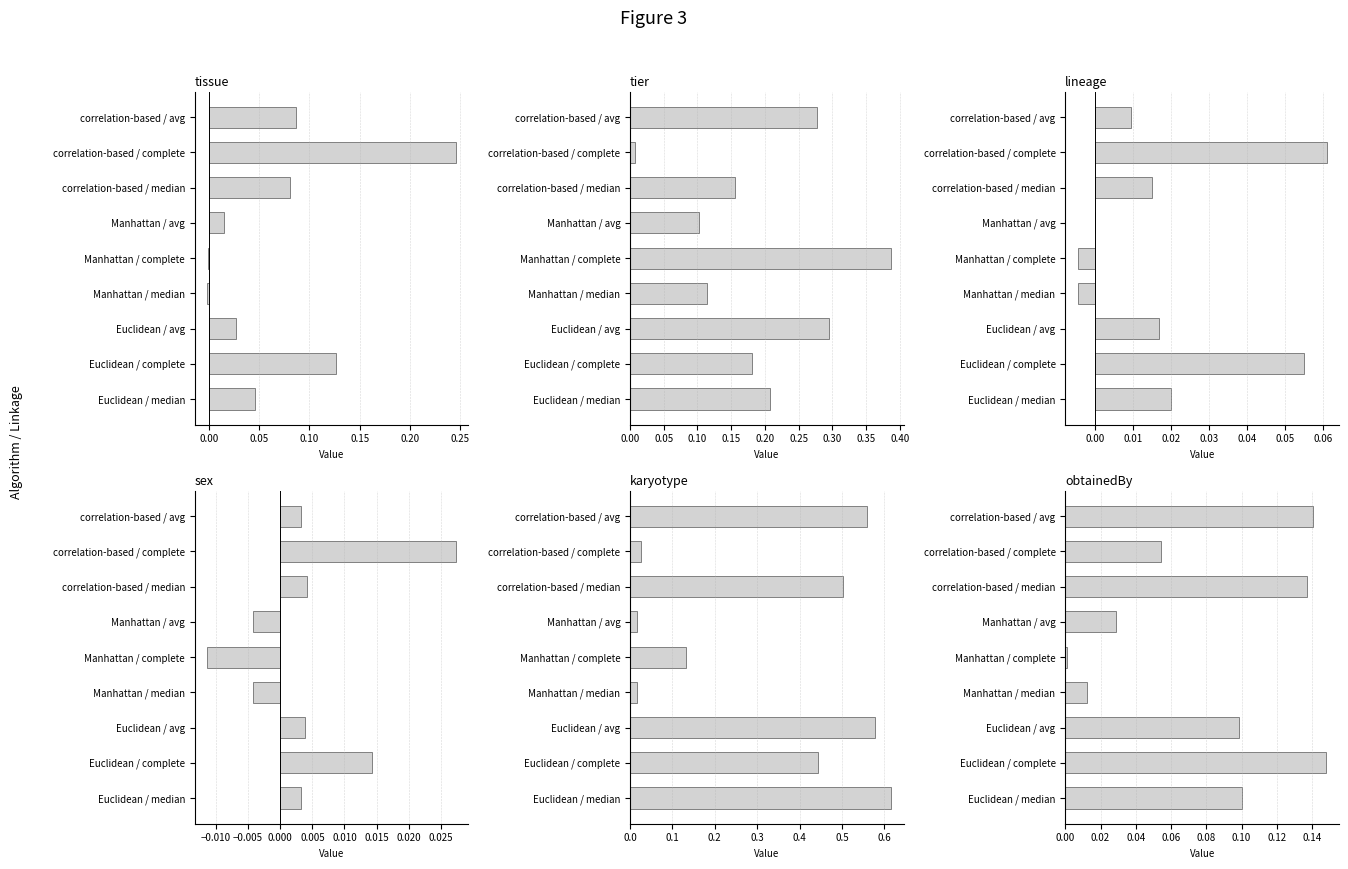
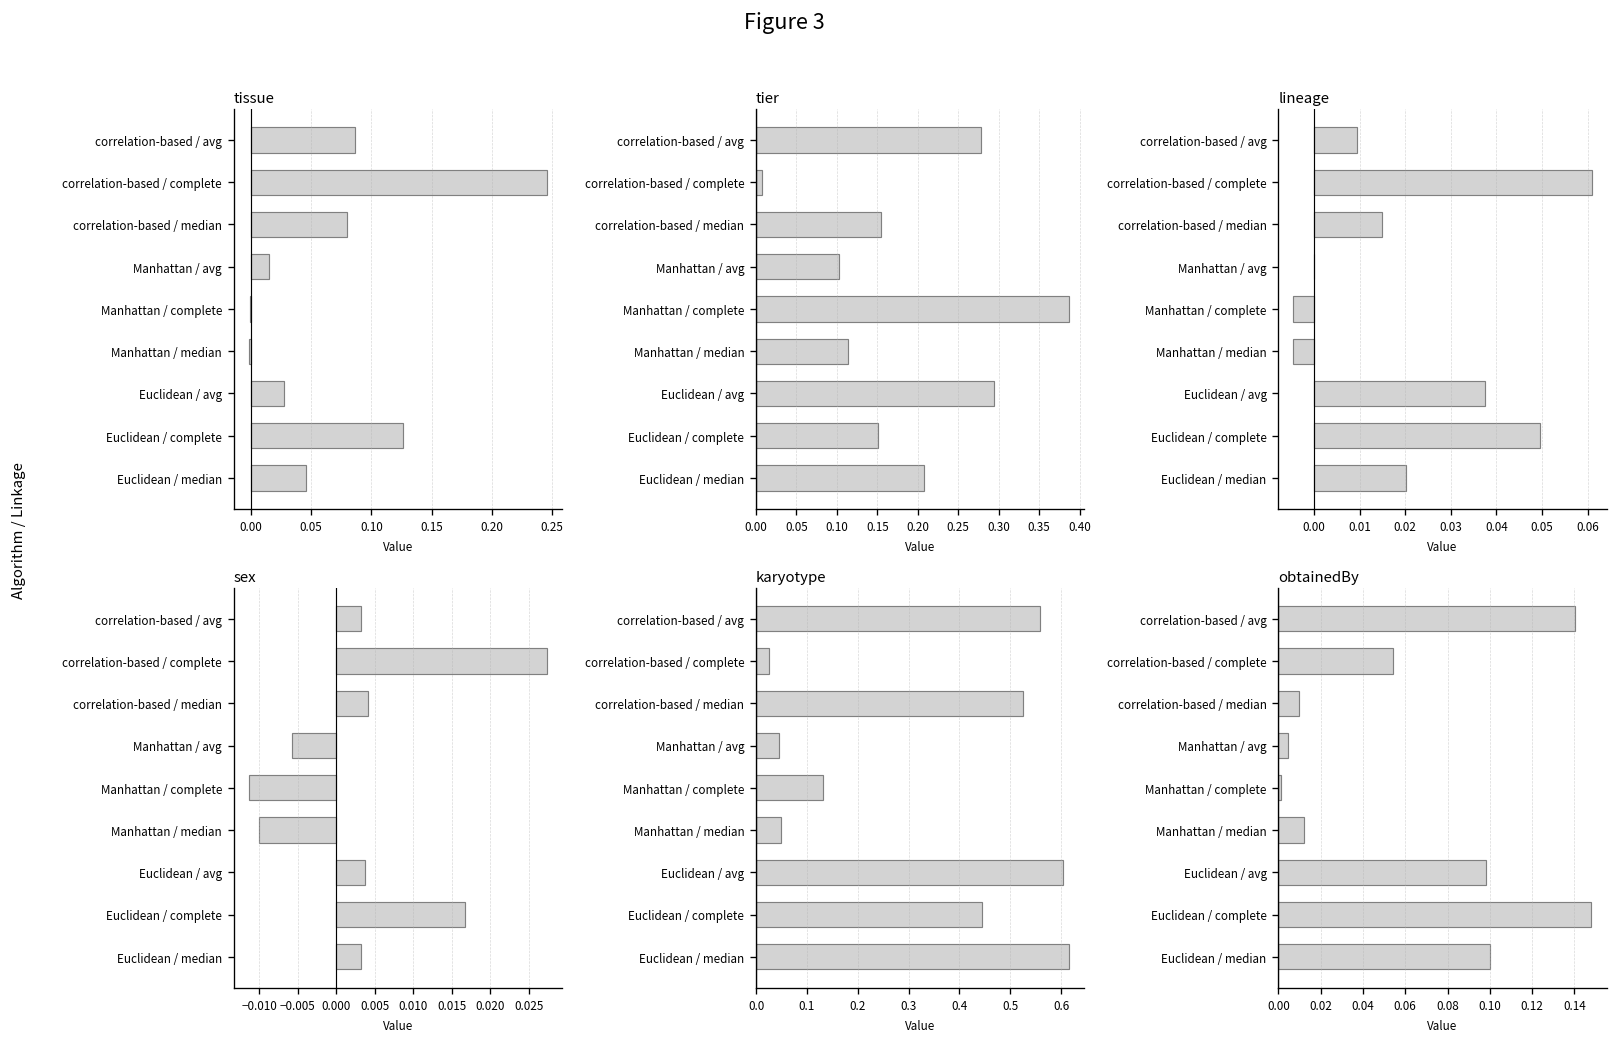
tier, Euclidean / complete: 0.18 -> 0.15
lineage, Euclidean / avg: 0.017 -> 0.038
lineage, Euclidean / complete: 0.055 -> 0.050
sex, Manhattan / avg: -0.004 -> -0.006
sex, Manhattan / median: -0.004 -> -0.010
sex, Euclidean / complete: 0.014 -> 0.017
karyotype, correlation-based / median: 0.50 -> 0.52
karyotype, Manhattan / avg: 0.02 -> 0.04
karyotype, Manhattan / median: 0.02 -> 0.05
karyotype, Euclidean / avg: 0.58 -> 0.60
obtainedBy, correlation-based / median: 0.137 -> 0.010
obtainedBy, Manhattan / avg: 0.029 -> 0.004
